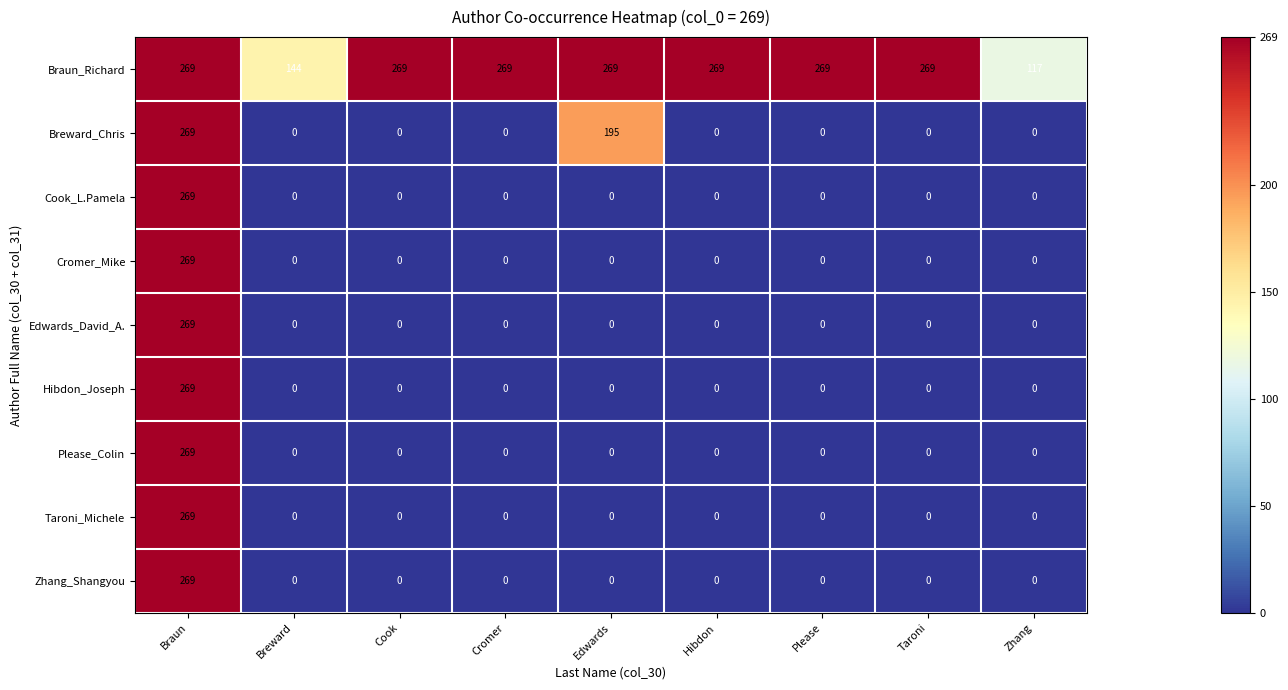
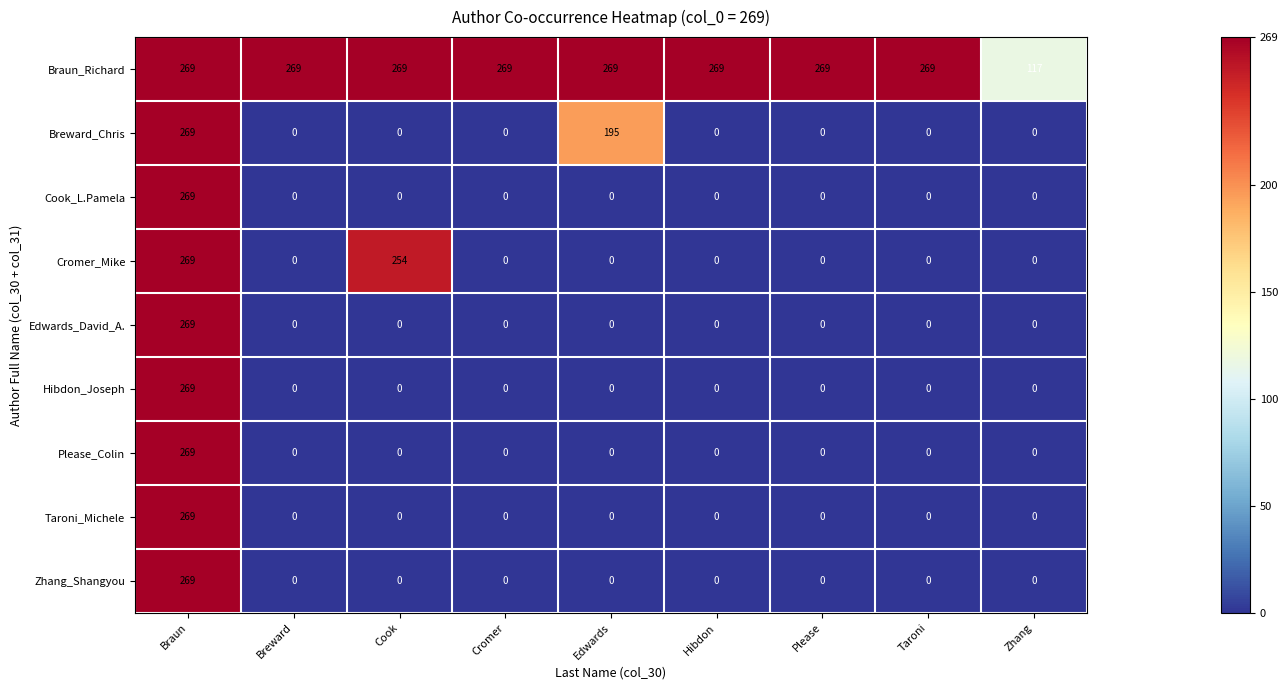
Braun_Richard, Breward: 144 -> 269
Cromer_Mike, Cook: 0 -> 254
